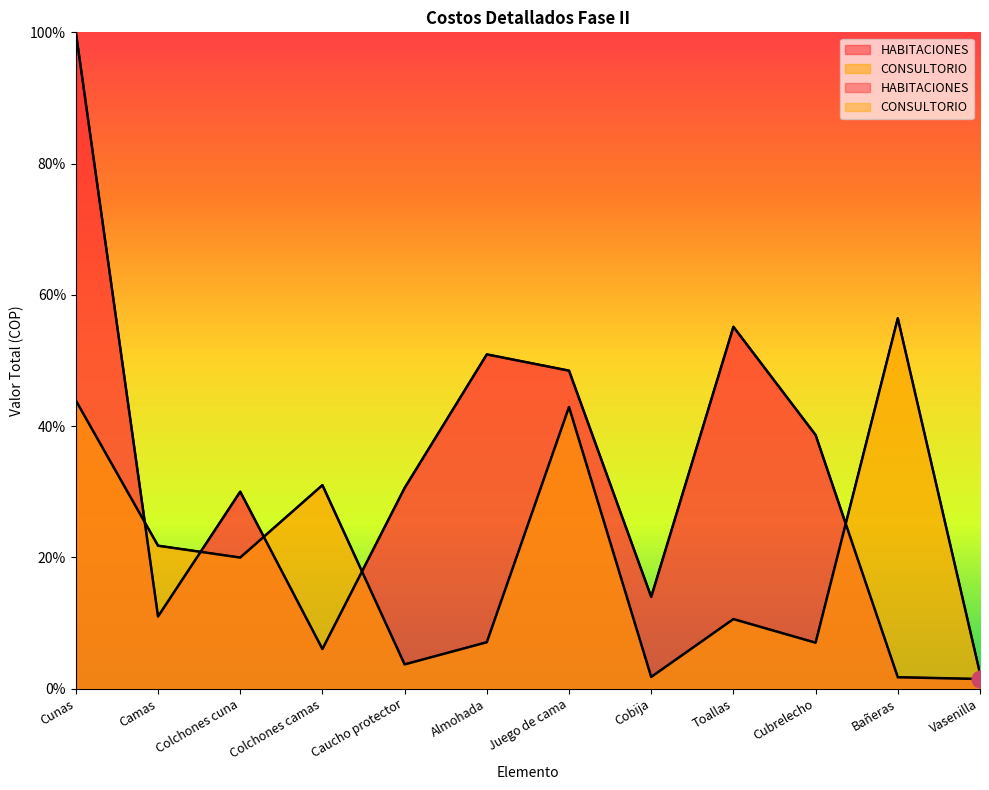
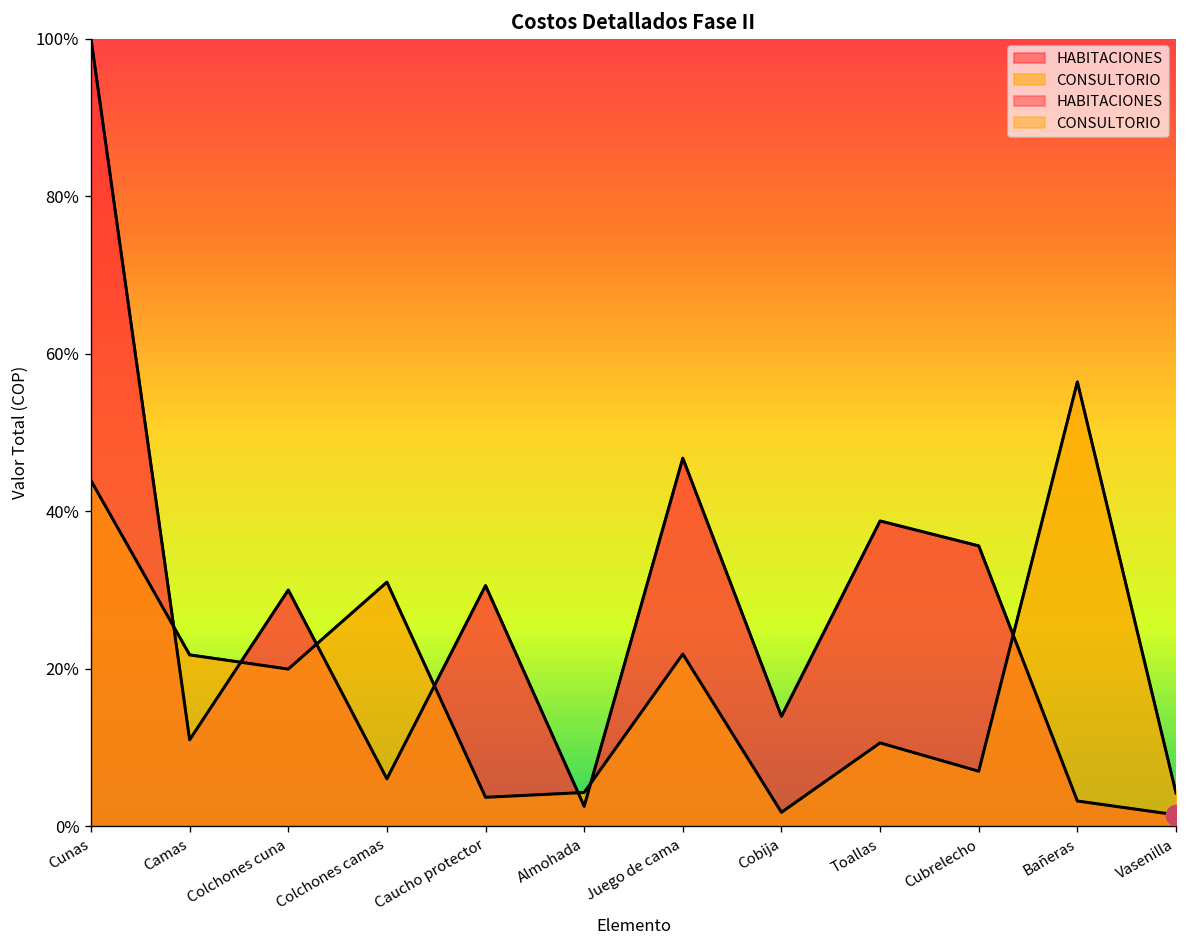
HABITACIONES, Almohada: 51% -> 3%
CONSULTORIO, Almohada: 7% -> 4%
HABITACIONES, Juego de cama: 48% -> 47%
CONSULTORIO, Juego de cama: 43% -> 22%
HABITACIONES, Toallas: 55% -> 39%
HABITACIONES, Cubrelecho: 39% -> 36%
HABITACIONES, Bañeras: 2% -> 3%
CONSULTORIO, Vasenilla: 2% -> 4%
